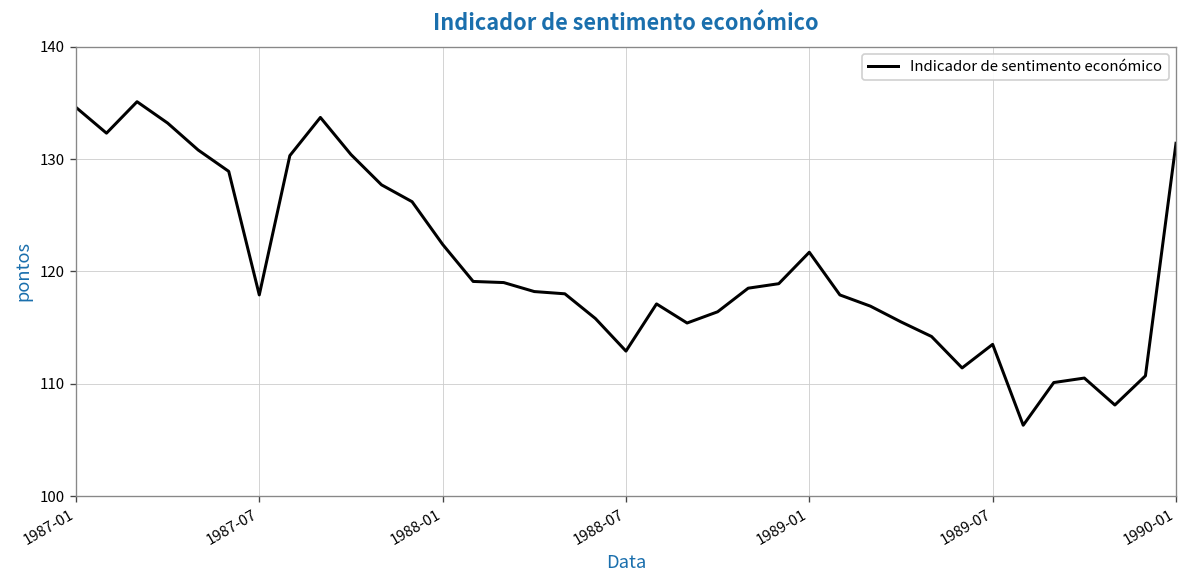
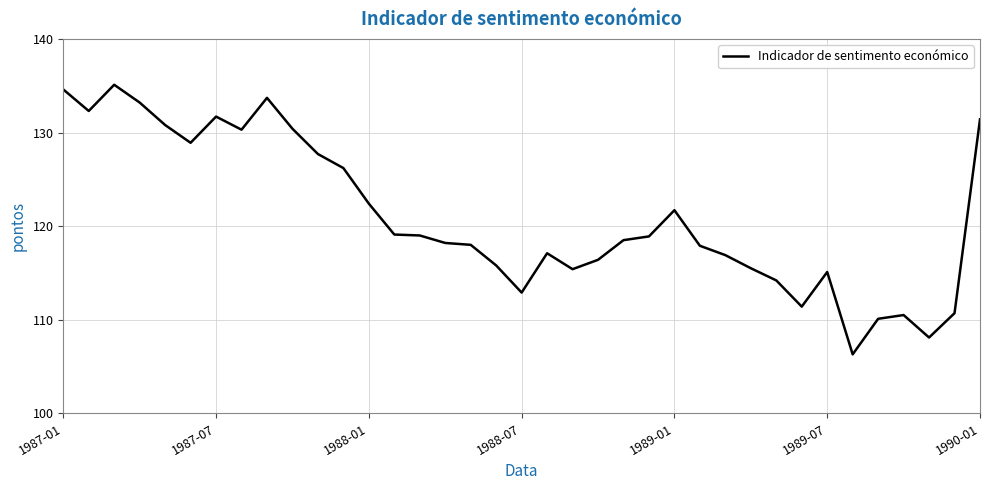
1987-07: 118 -> 132
1989-07: 114 -> 115
